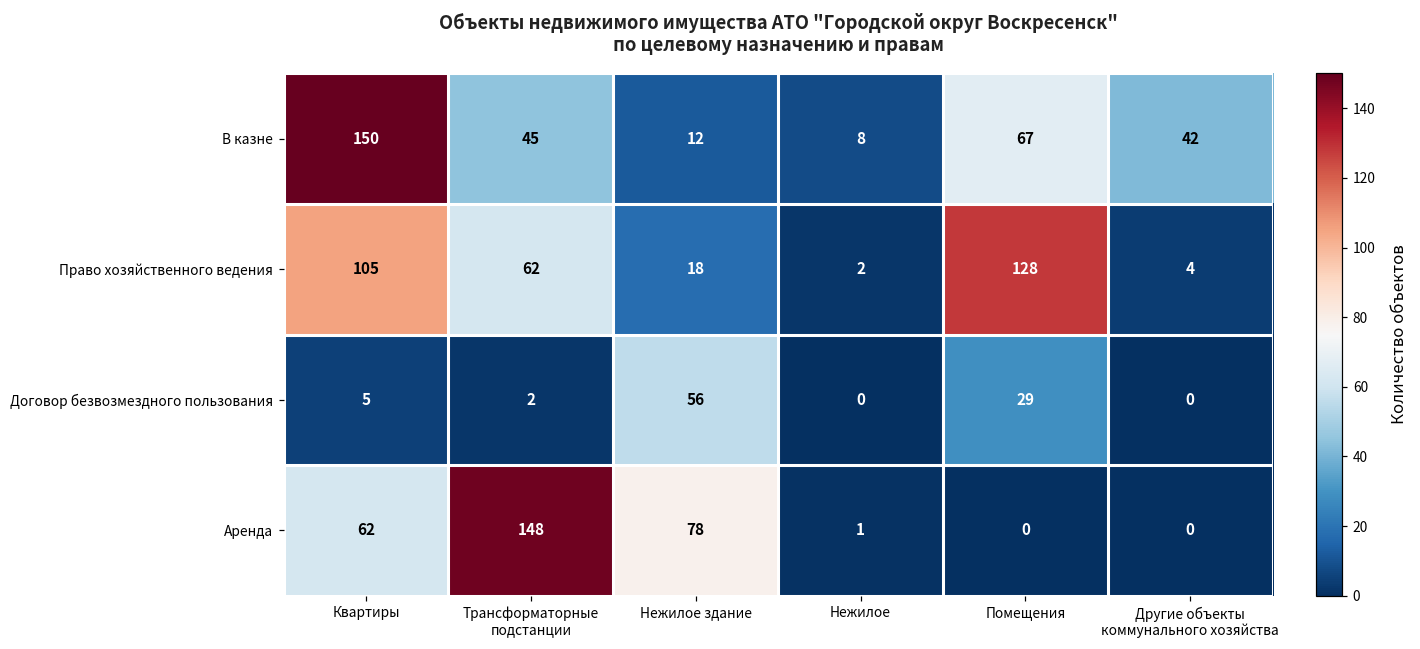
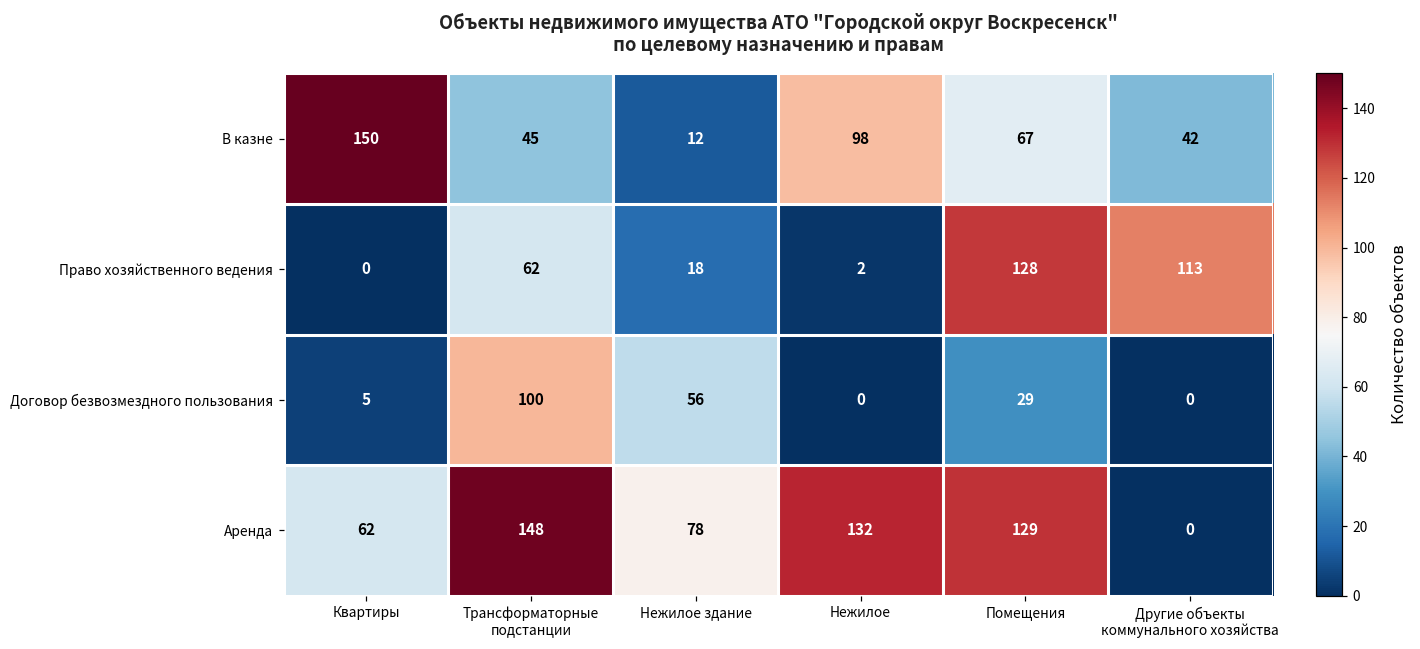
В казне, Нежилое: 8 -> 98
Право хозяйственного ведения, Квартиры: 105 -> 0
Право хозяйственного ведения, Другие объекты коммунального хозяйства: 4 -> 113
Договор безвозмездного пользования, Трансформаторные подстанции: 2 -> 100
Аренда, Нежилое: 1 -> 132
Аренда, Помещения: 0 -> 129
